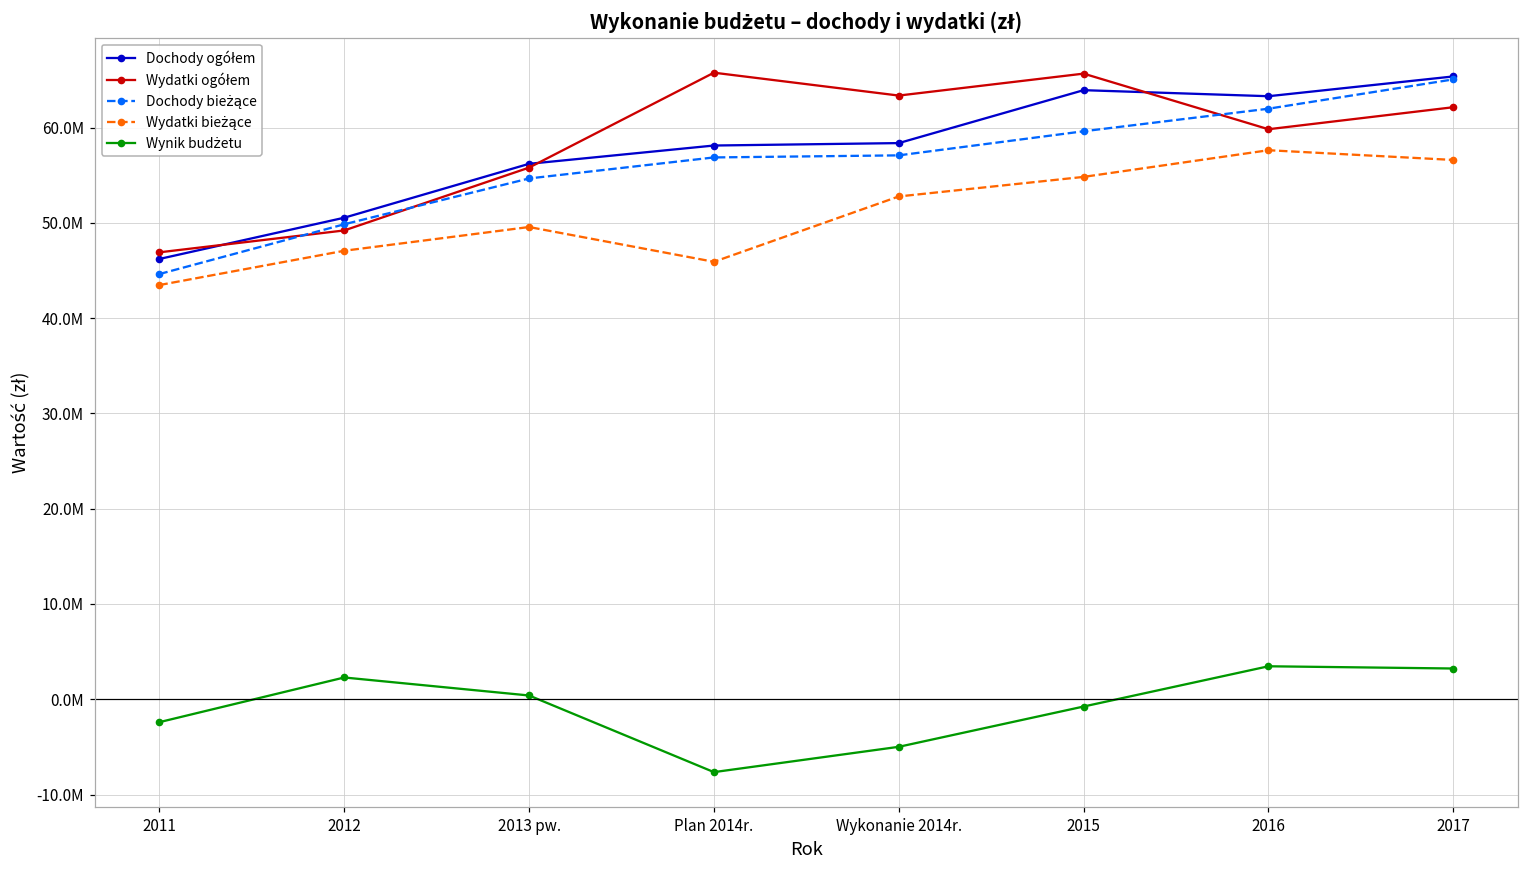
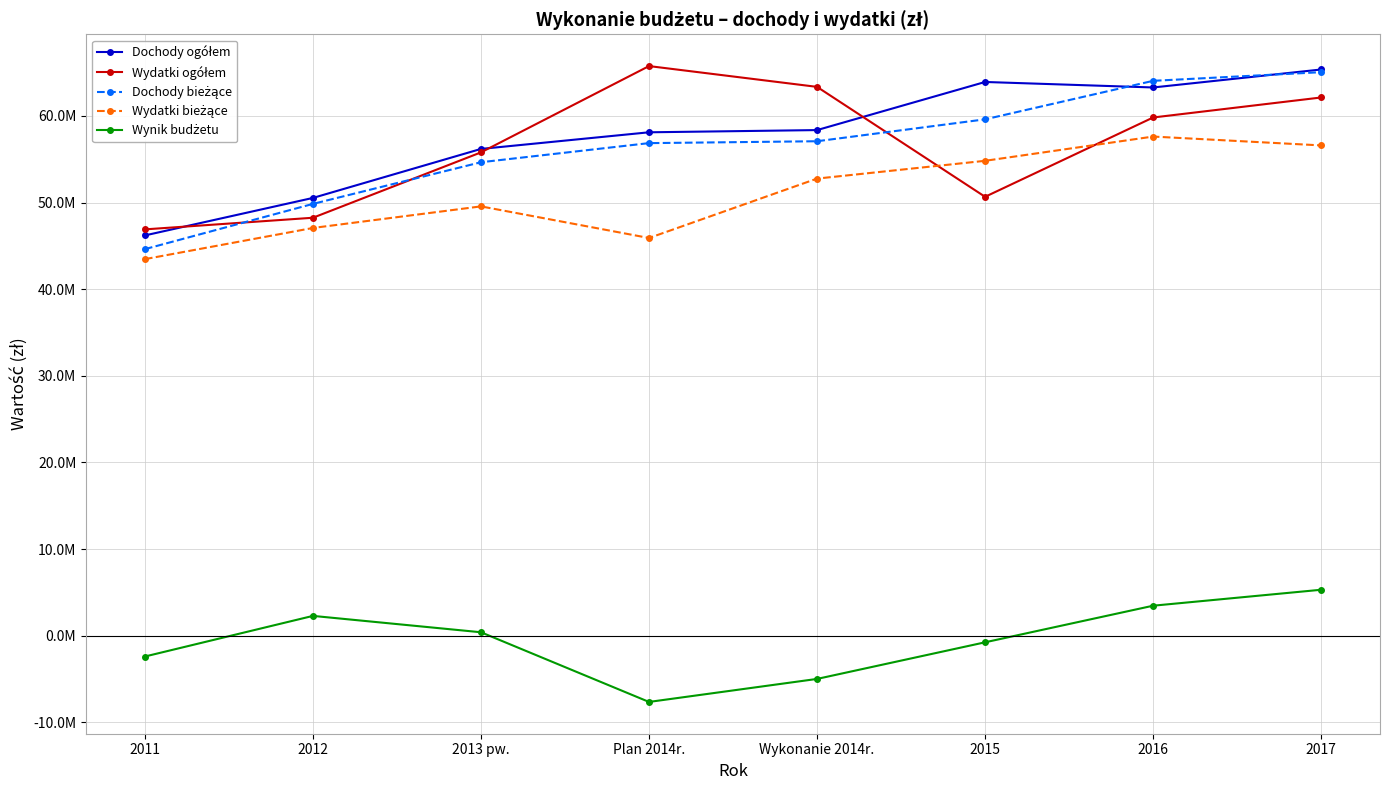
Wydatki ogółem, 2012: 49000000 -> 48000000
Wydatki ogółem, 2015: 66000000 -> 51000000
Dochody bieżące, 2016: 62000000 -> 64000000
Wynik budżetu, 2017: 3000000 -> 5000000
